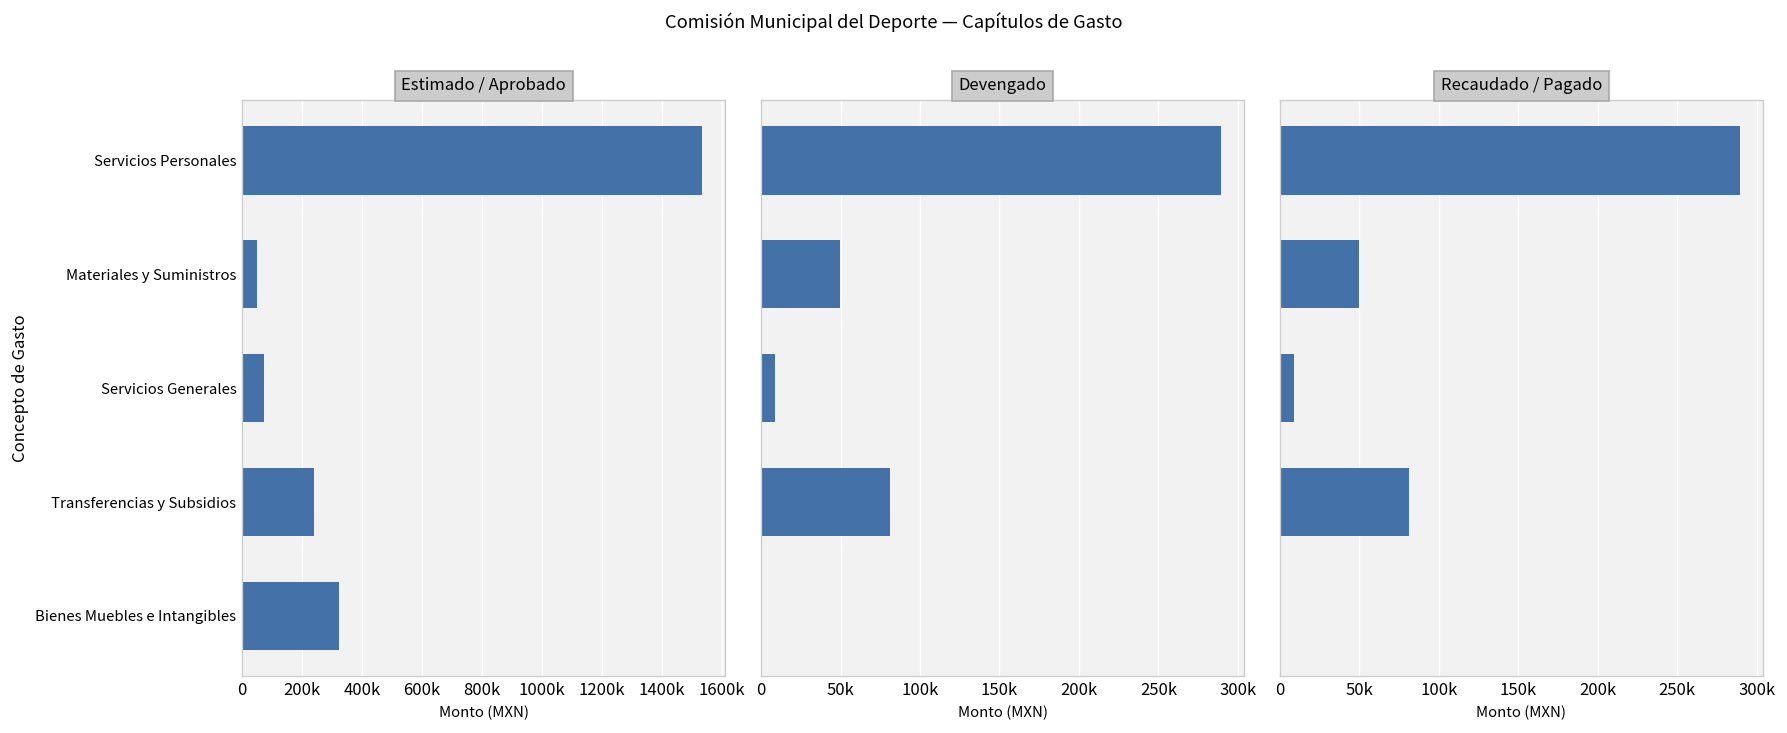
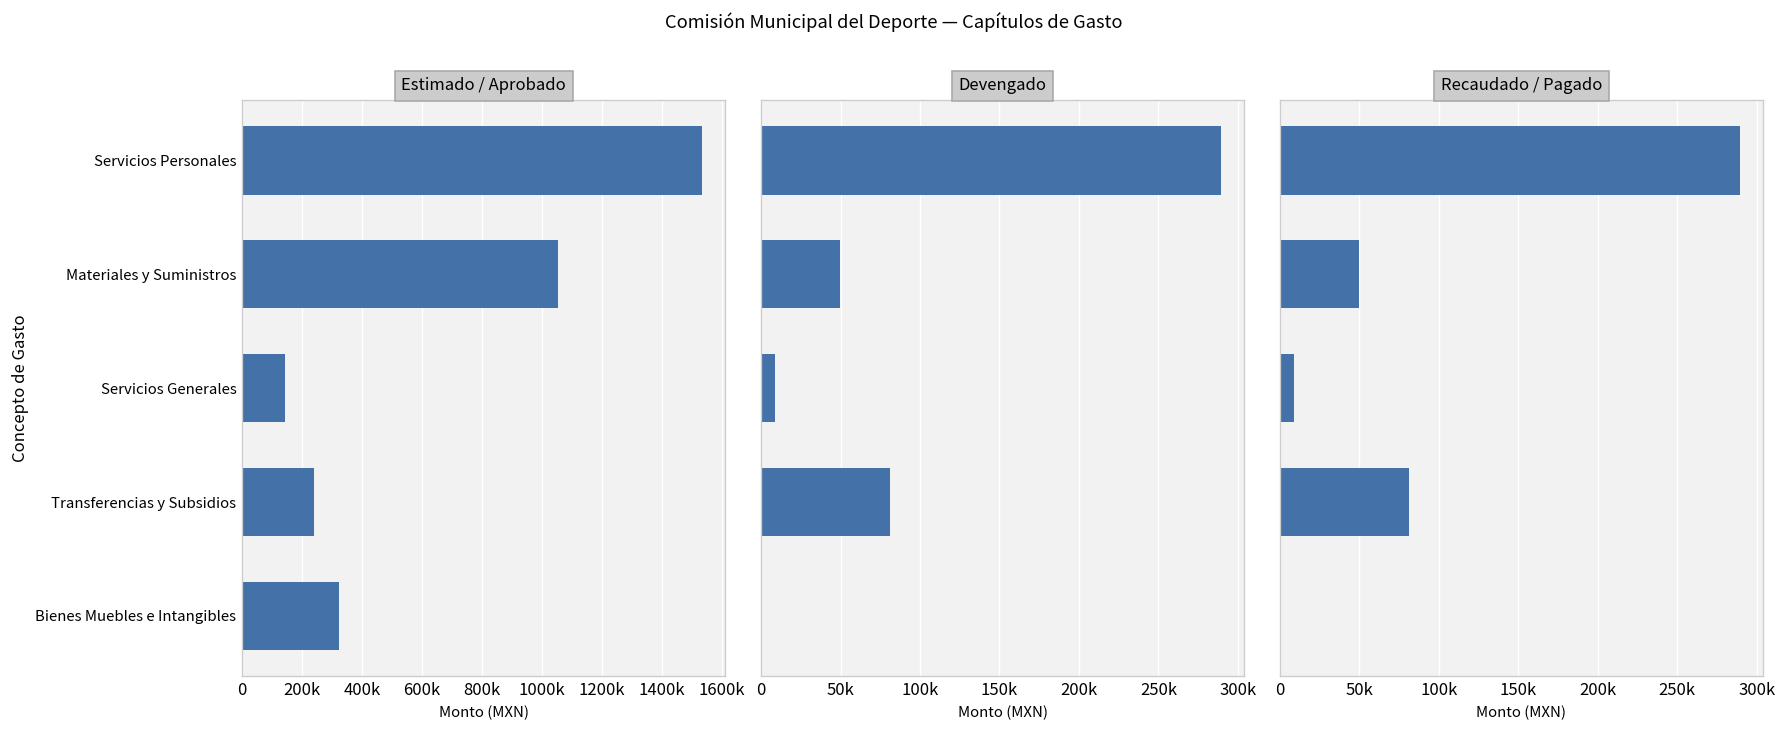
Estimado / Aprobado, Materiales y Suministros: 50000 -> 1050000
Estimado / Aprobado, Servicios Generales: 70000 -> 140000
